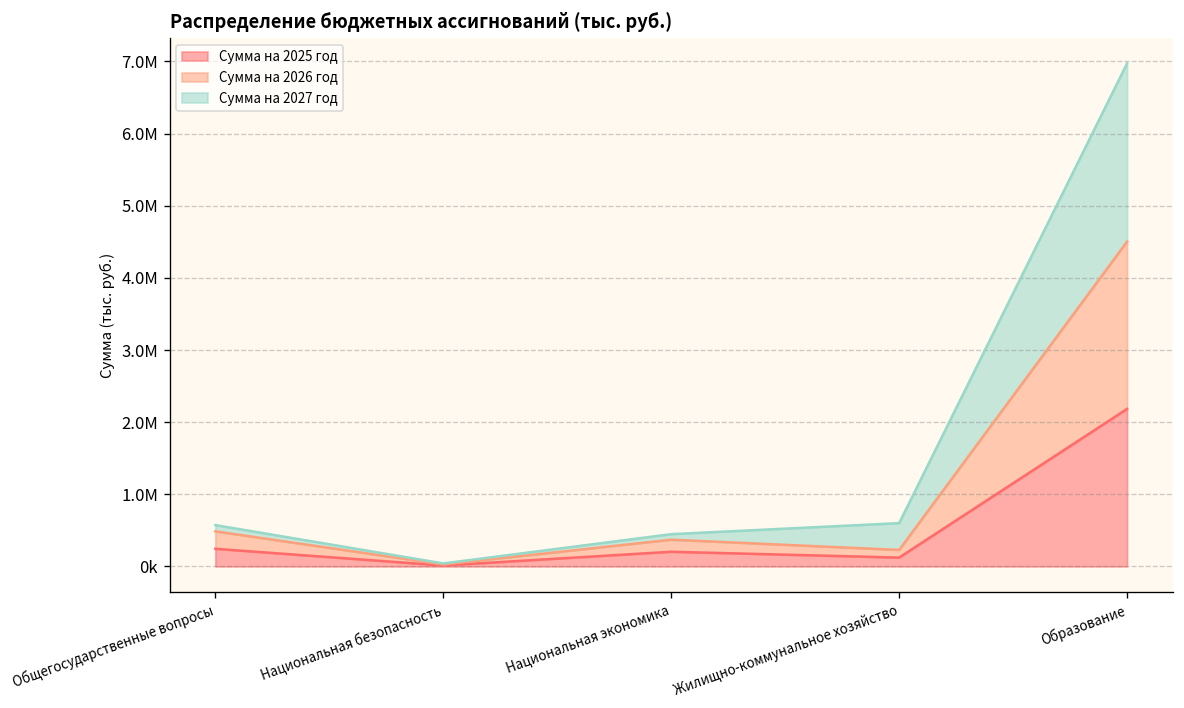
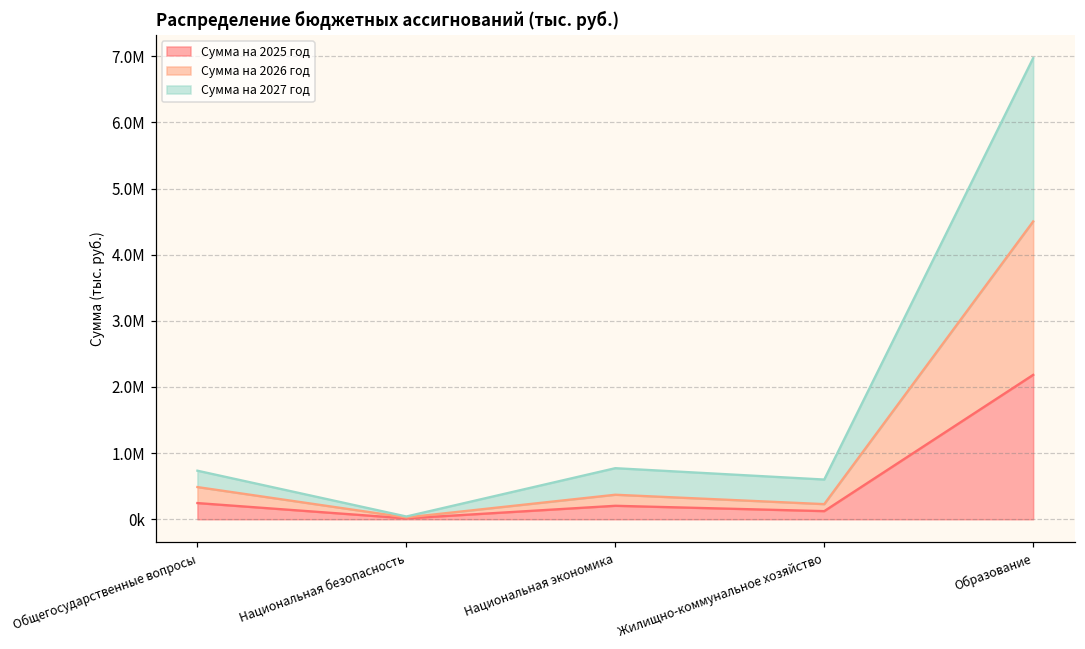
Сумма на 2027 год, Общегосударственные вопросы: 100000 -> 200000
Сумма на 2027 год, Национальная экономика: 100000 -> 400000
